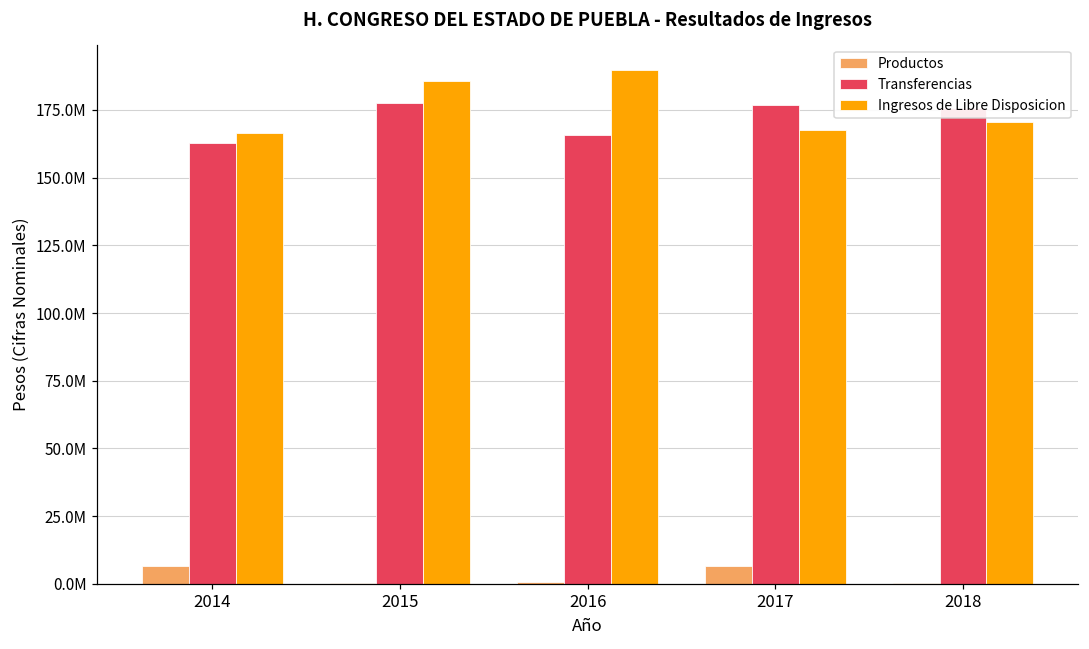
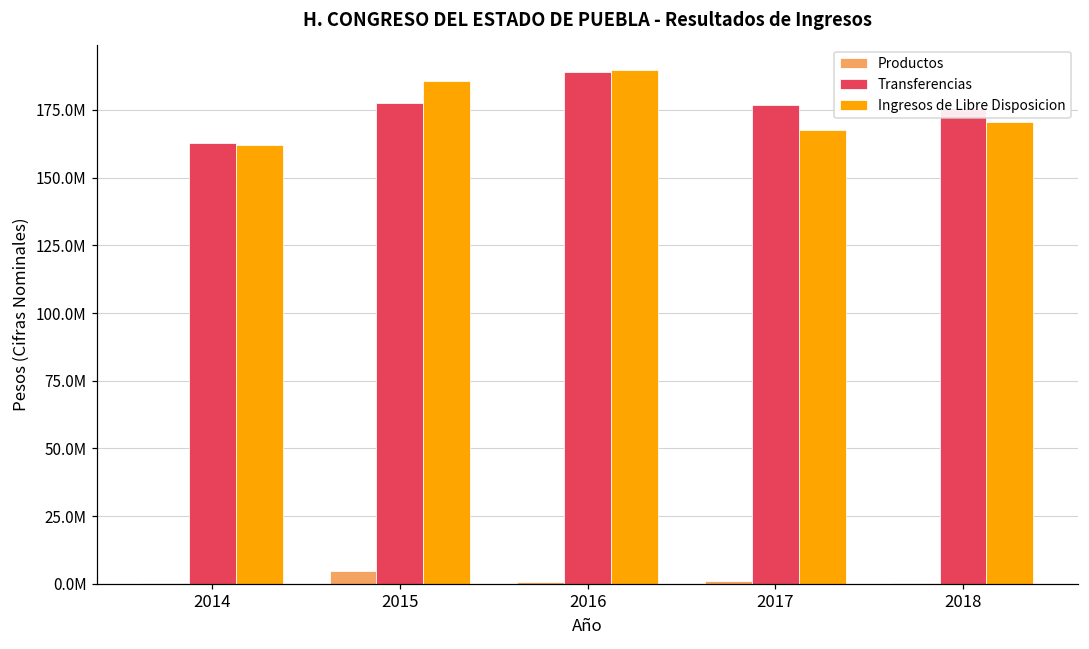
Productos, 2014: 7000000 -> 0
Ingresos de Libre Disposicion, 2014: 167000000 -> 162000000
Productos, 2015: 0 -> 5000000
Transferencias, 2016: 166000000 -> 189000000
Productos, 2017: 7000000 -> 1000000
